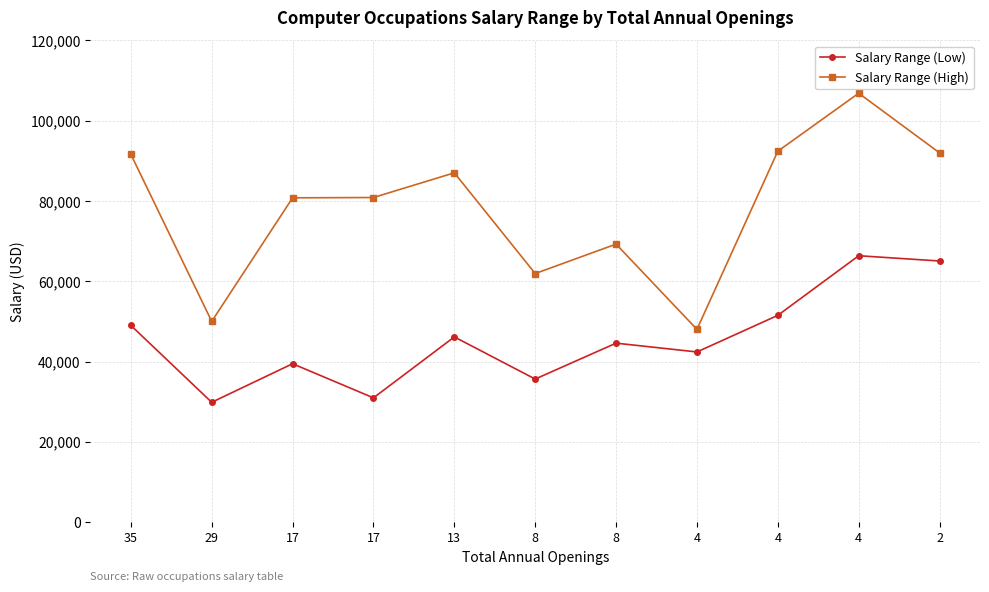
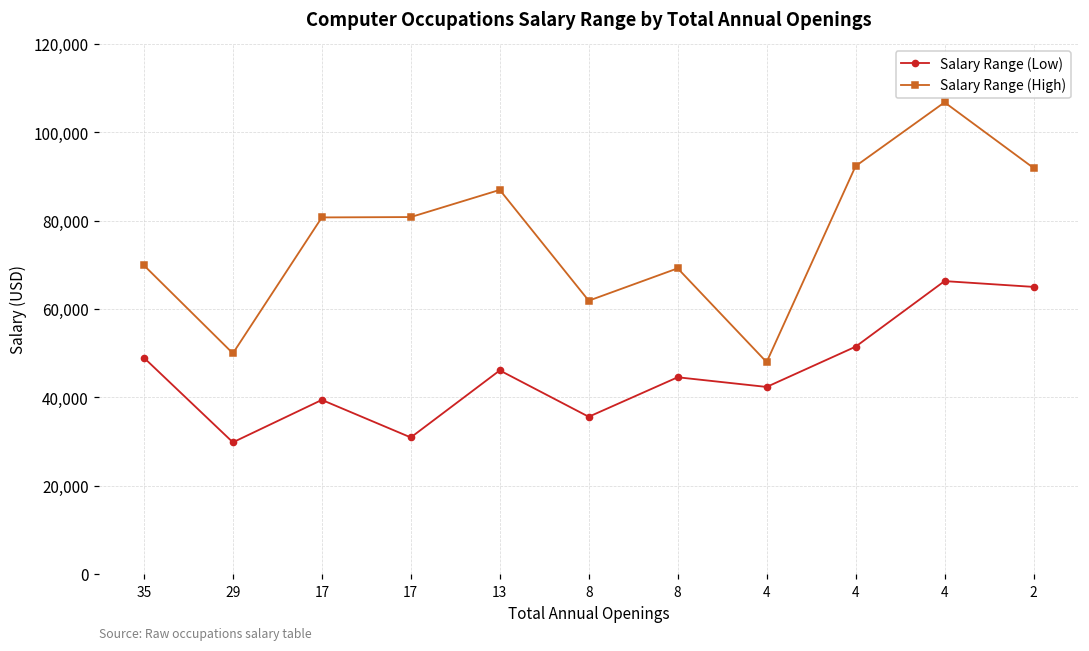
Salary Range (High), 35: 92,000 -> 70,000
